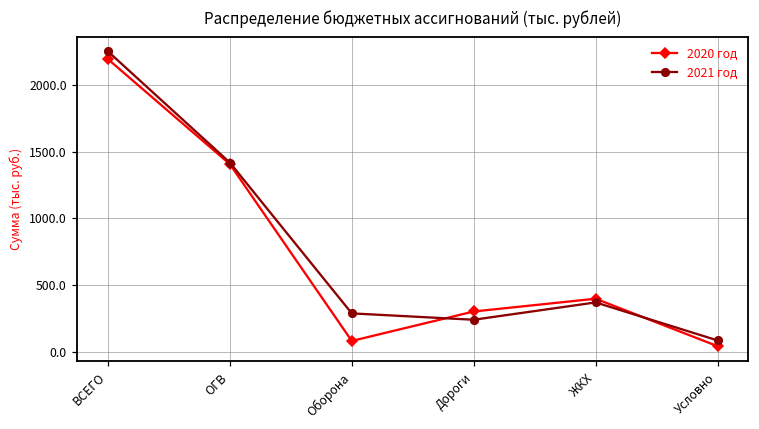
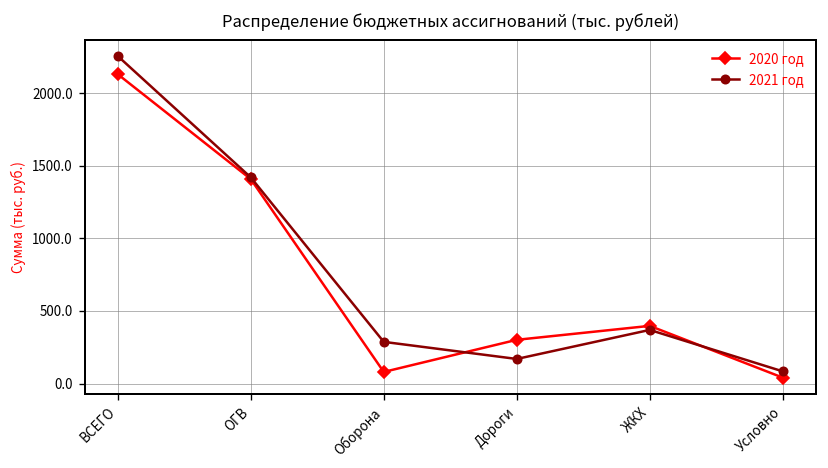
2020 год, ВСЕГО: 2200 -> 2130
2021 год, Дороги: 240 -> 170
